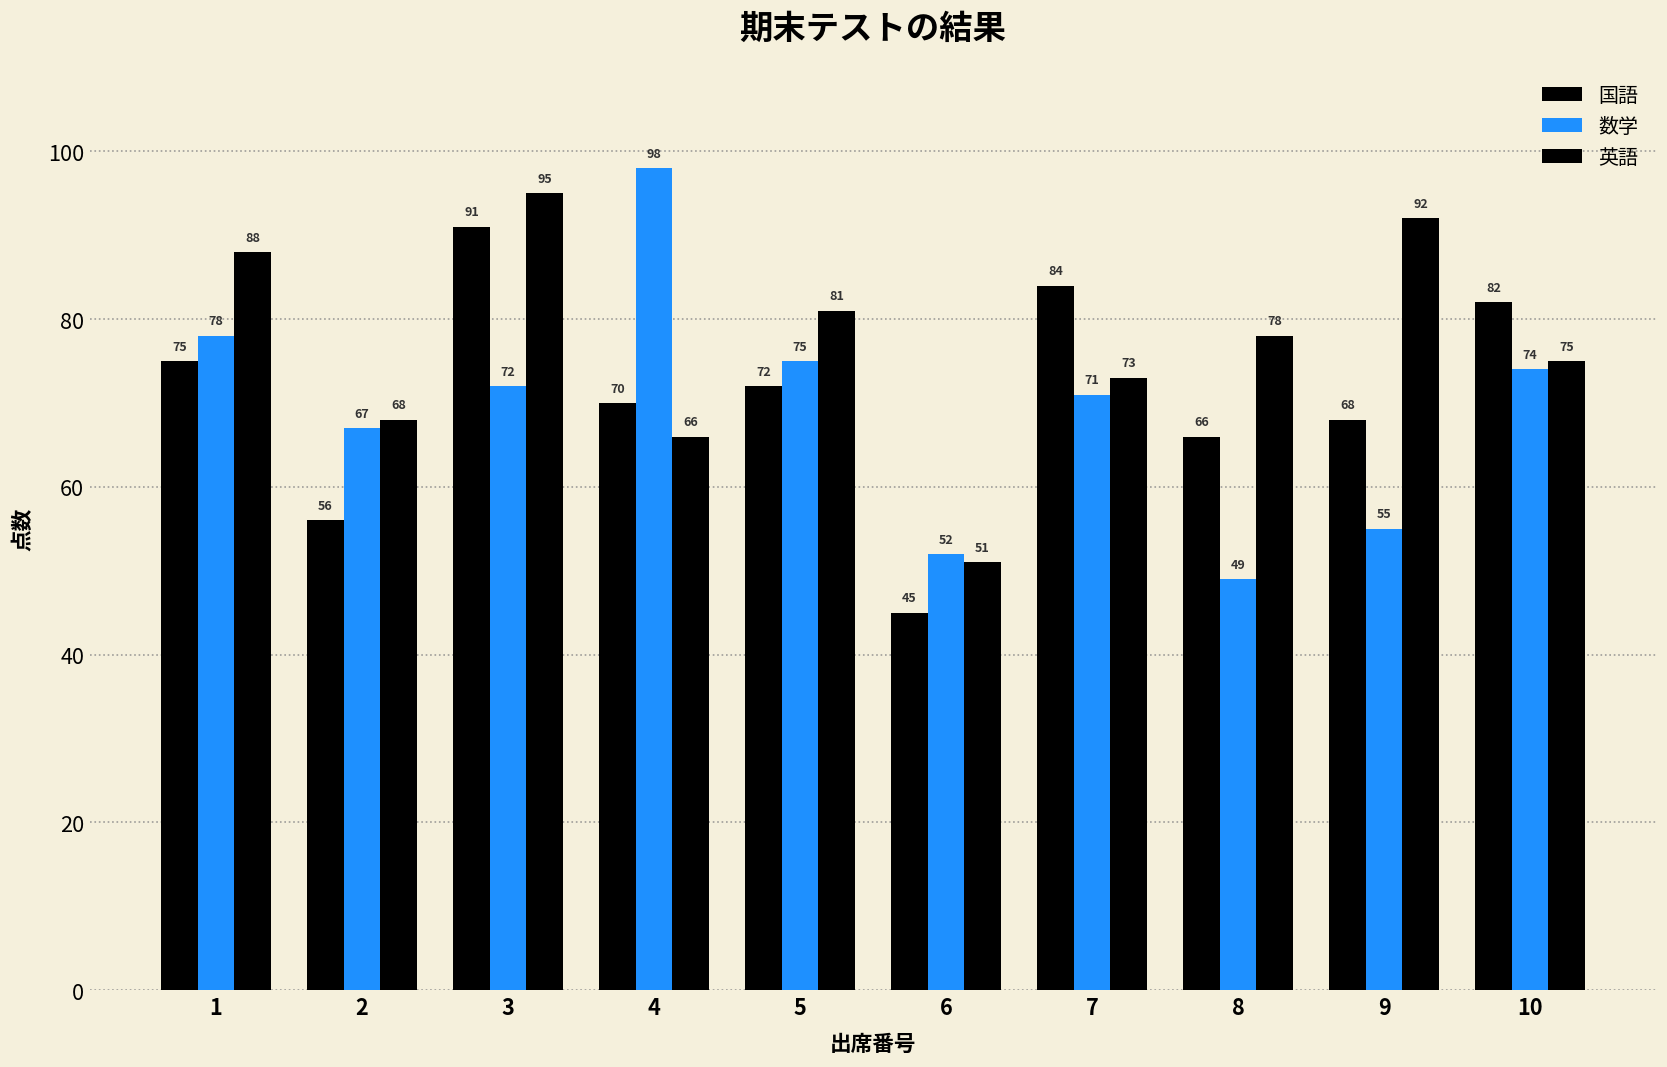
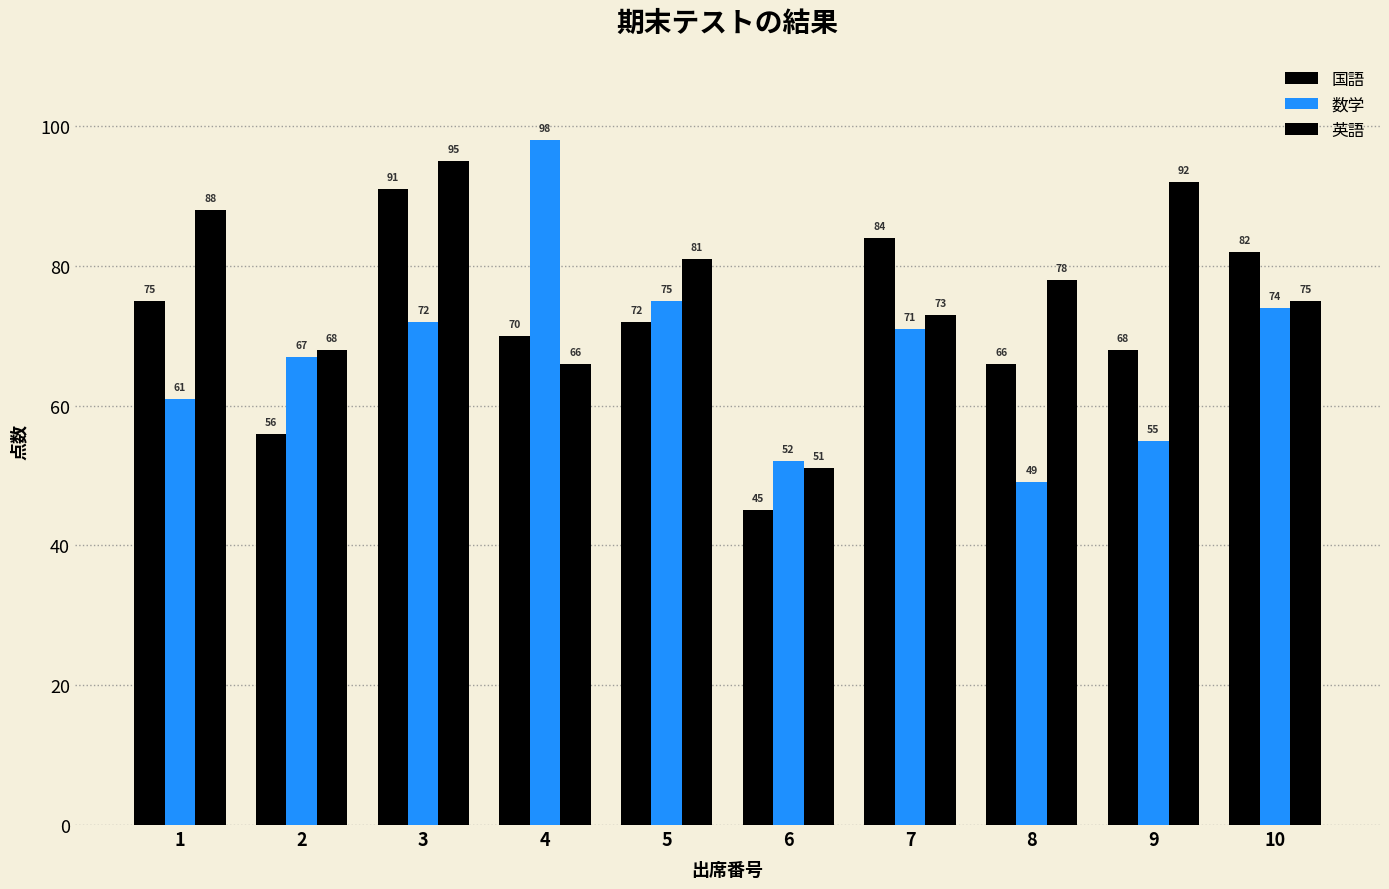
数学, 1: 78 -> 61
